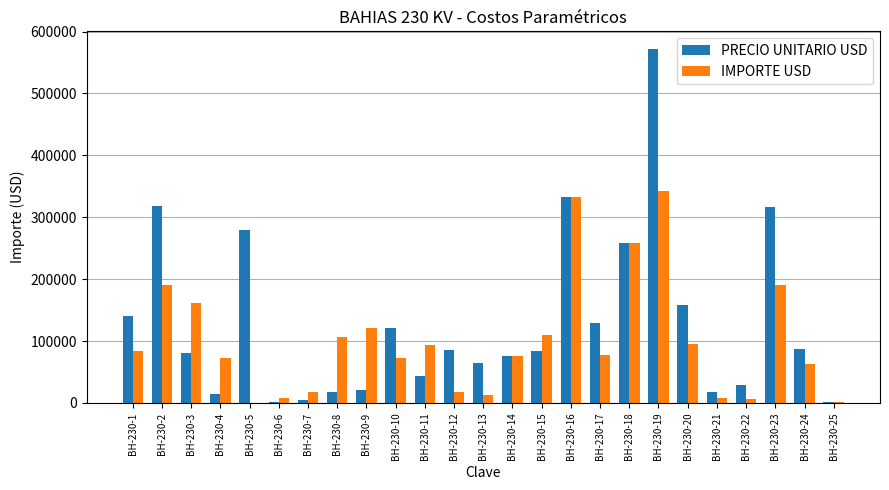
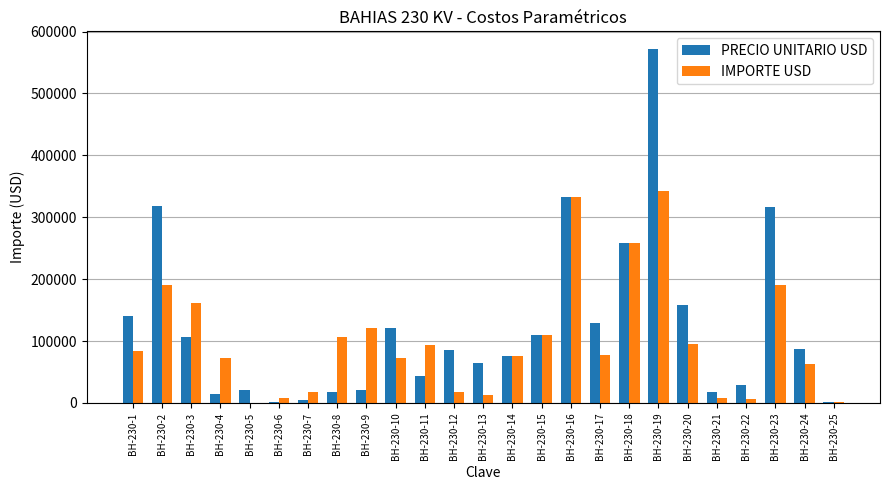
PRECIO UNITARIO USD, BH-230-3: 80000 -> 110000
PRECIO UNITARIO USD, BH-230-5: 280000 -> 20000
PRECIO UNITARIO USD, BH-230-15: 80000 -> 110000
